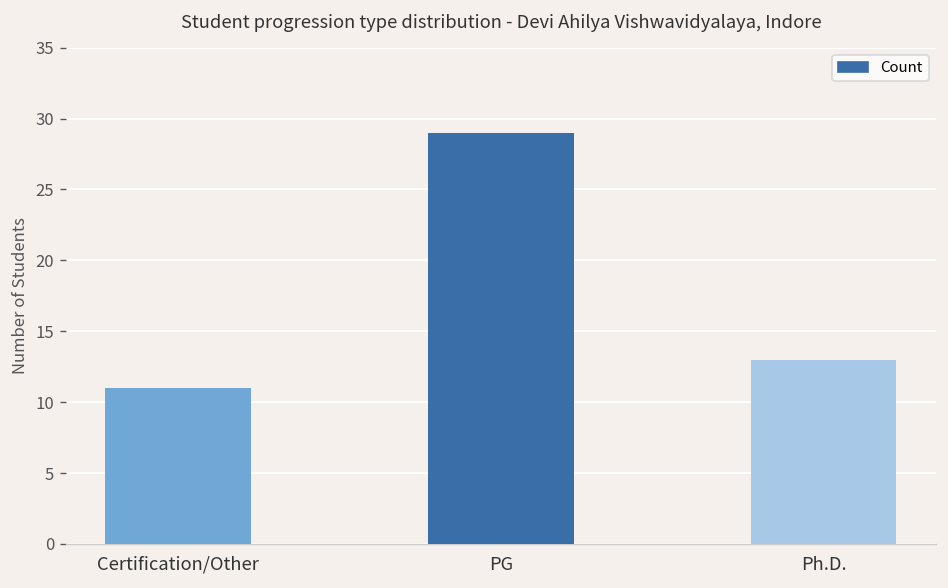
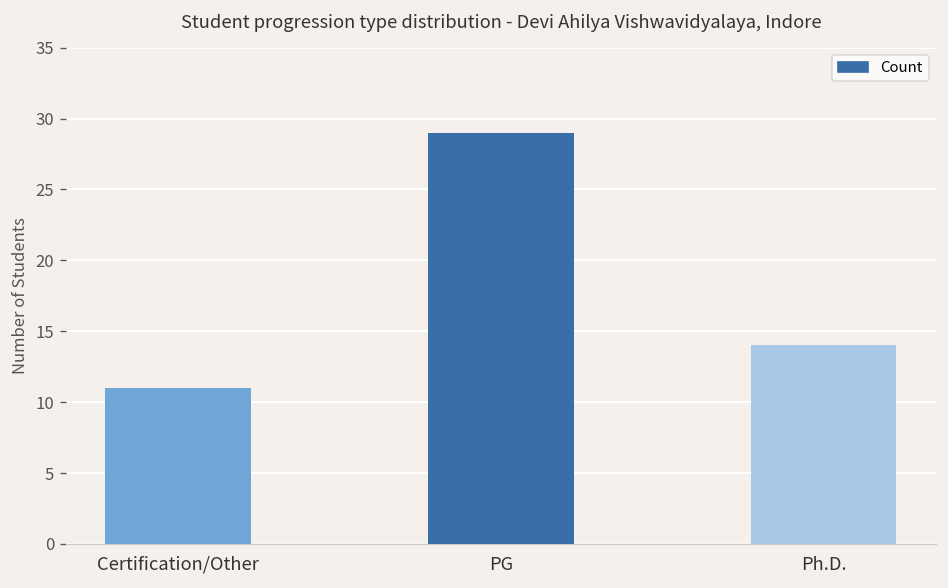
Ph.D.: 13 -> 14
